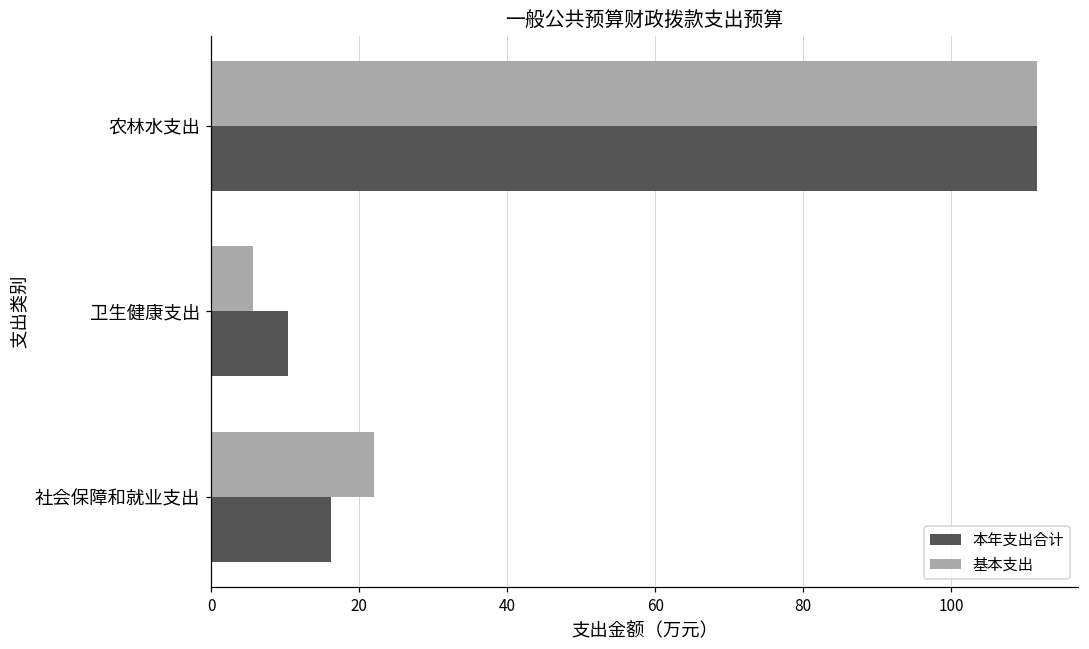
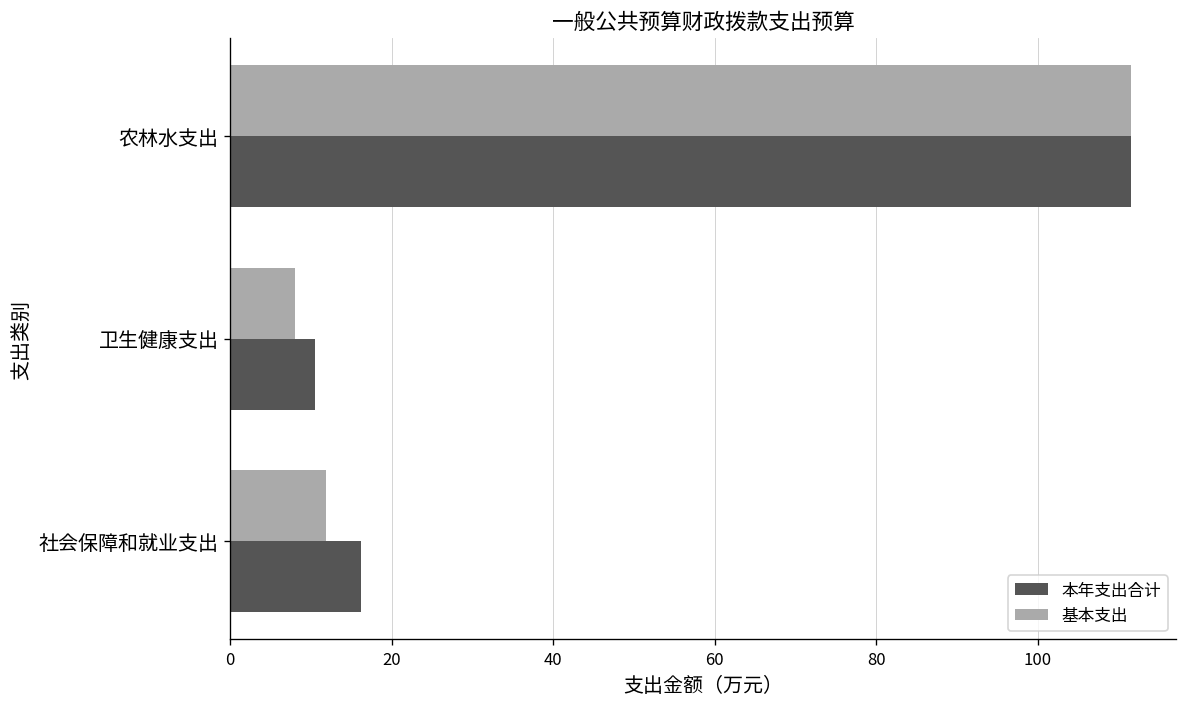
基本支出, 卫生健康支出: 6 -> 8
基本支出, 社会保障和就业支出: 22 -> 12
